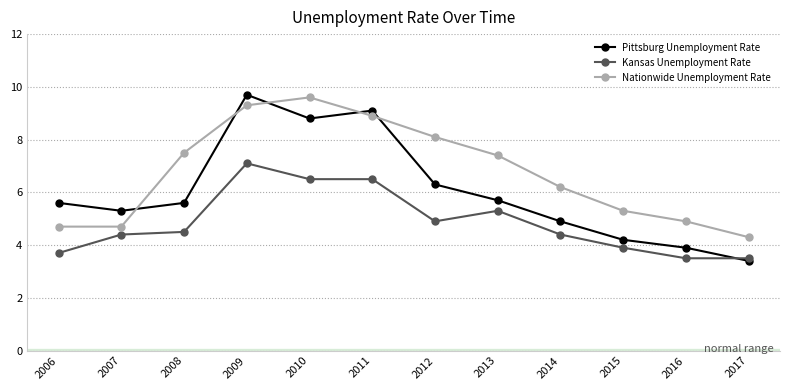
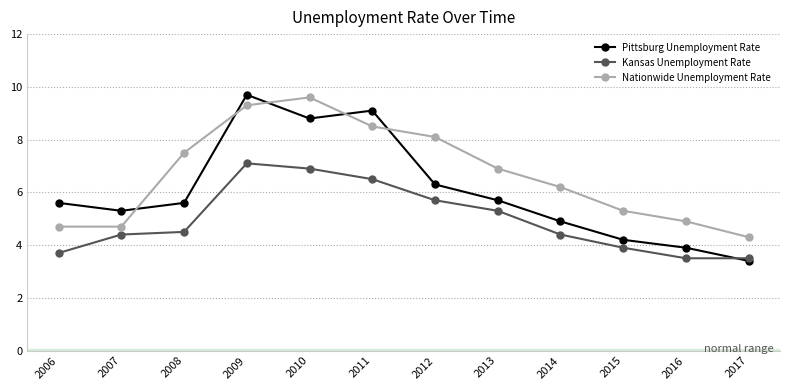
Kansas Unemployment Rate, 2010: 6.5 -> 6.9
Nationwide Unemployment Rate, 2011: 8.9 -> 8.5
Kansas Unemployment Rate, 2012: 4.9 -> 5.7
Nationwide Unemployment Rate, 2013: 7.4 -> 6.9
